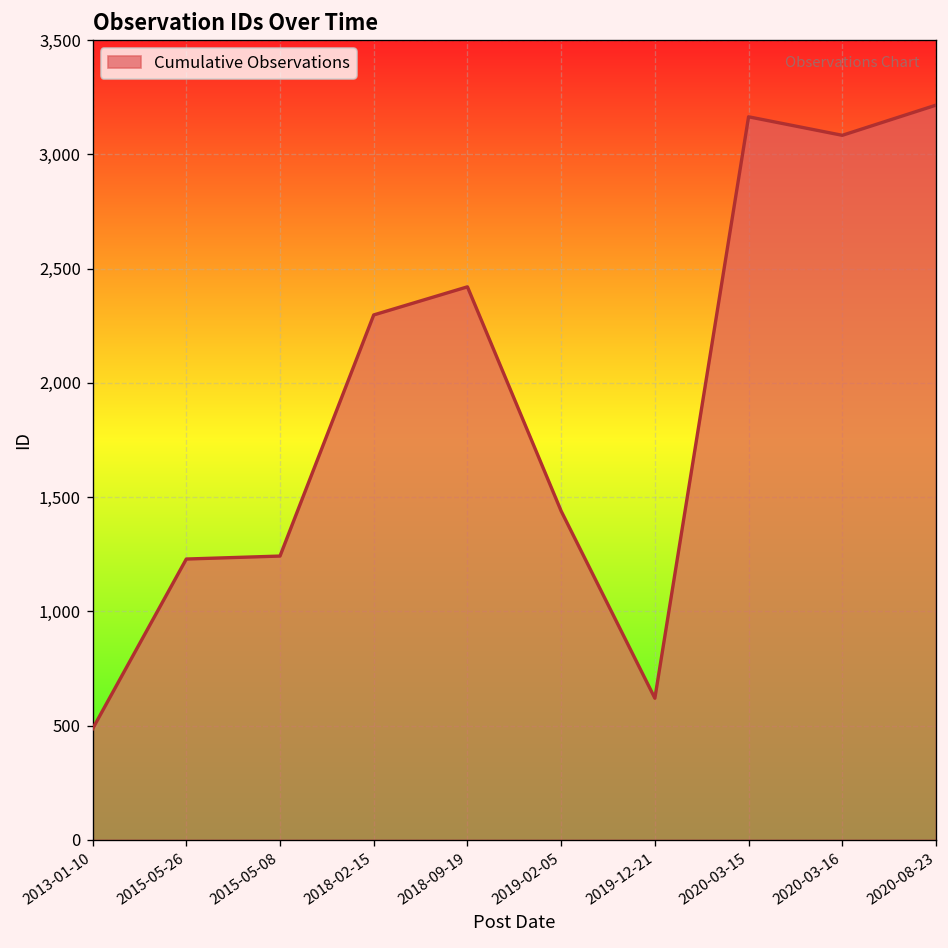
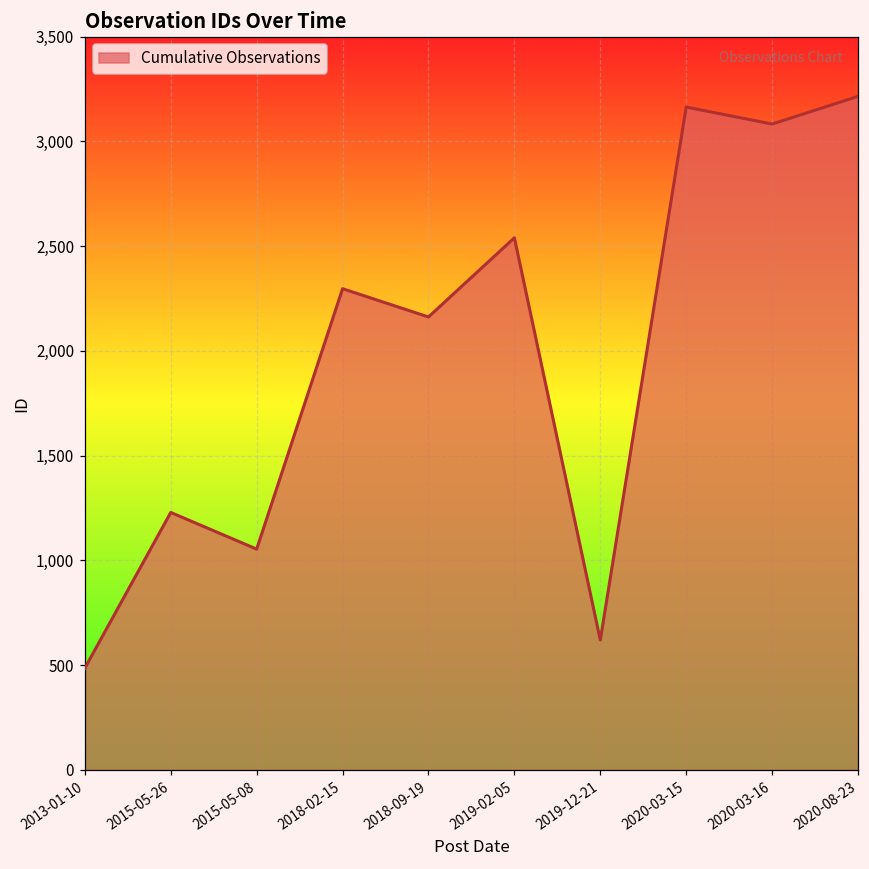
2015-05-08: 1,240 -> 1,050
2018-09-19: 2,420 -> 2,160
2019-02-05: 1,440 -> 2,540
